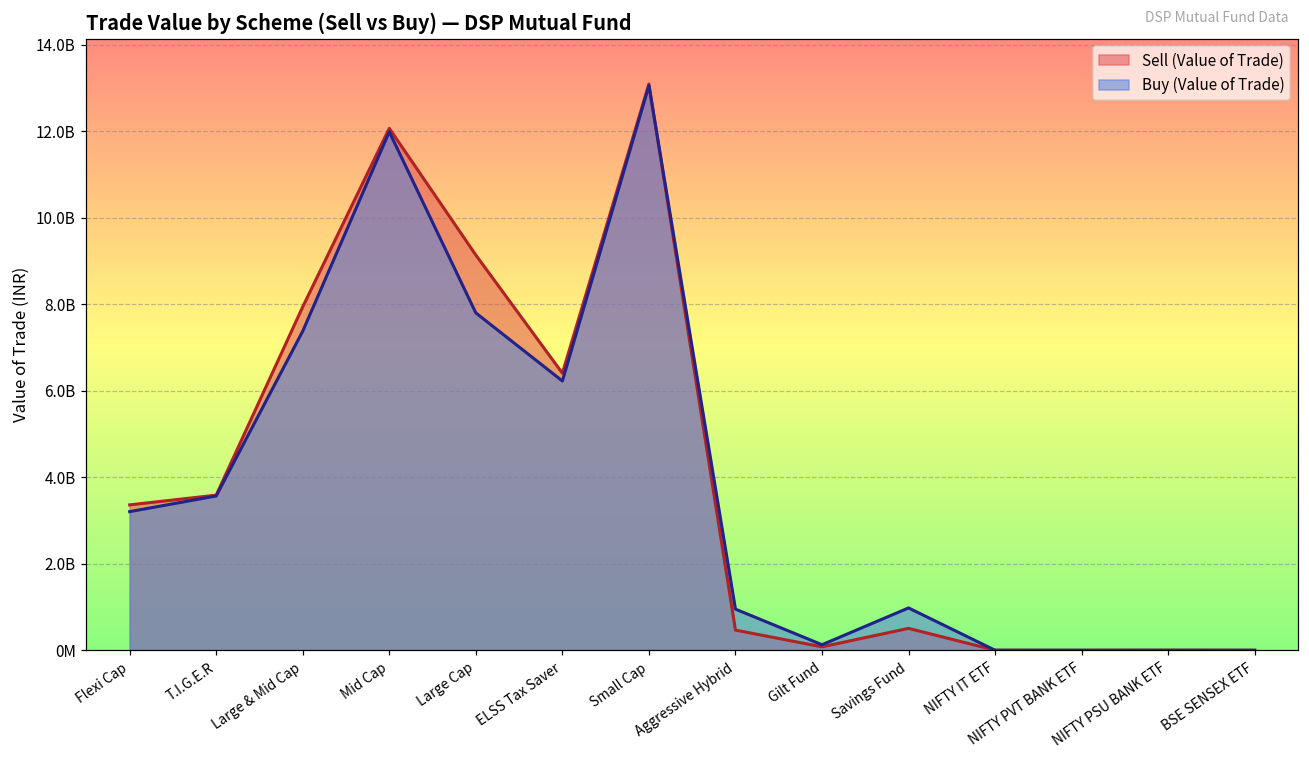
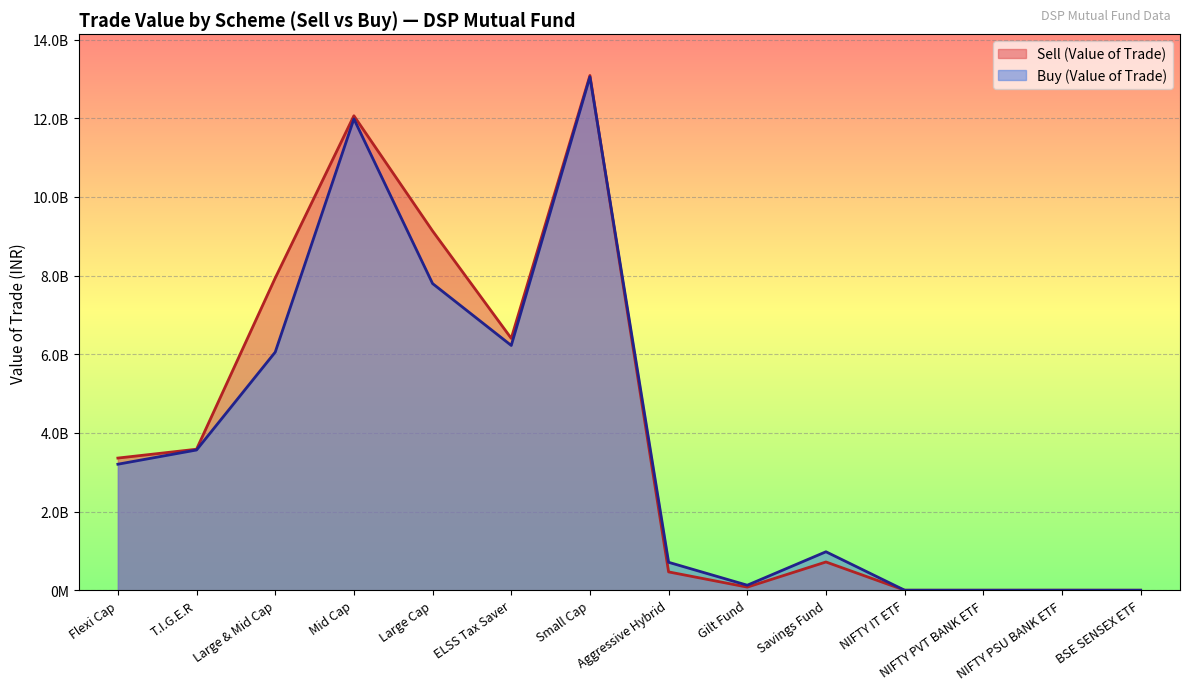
Buy (Value of Trade), Large & Mid Cap: 7400000000 -> 6100000000
Buy (Value of Trade), Aggressive Hybrid: 1000000000 -> 700000000
Sell (Value of Trade), Savings Fund: 500000000 -> 700000000
